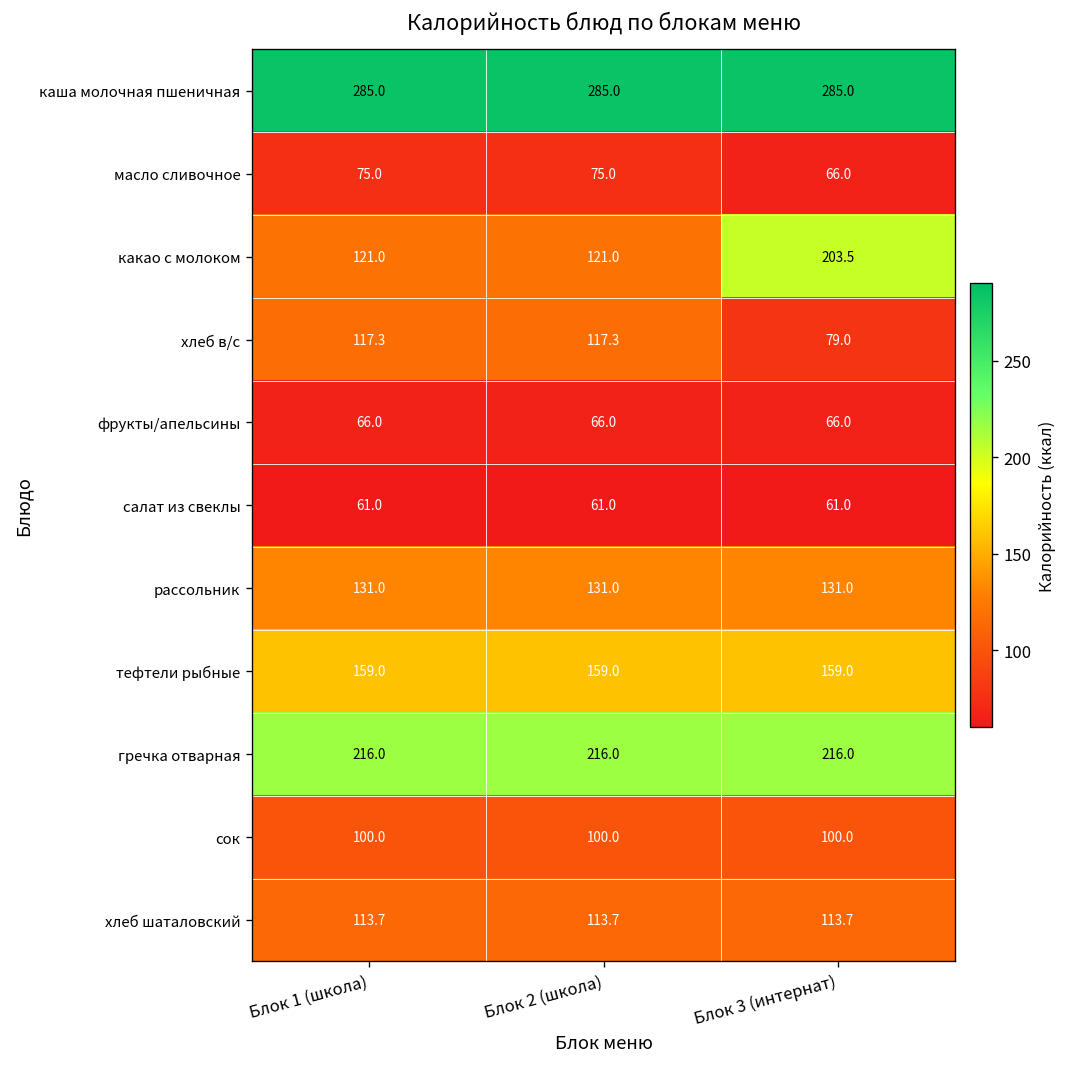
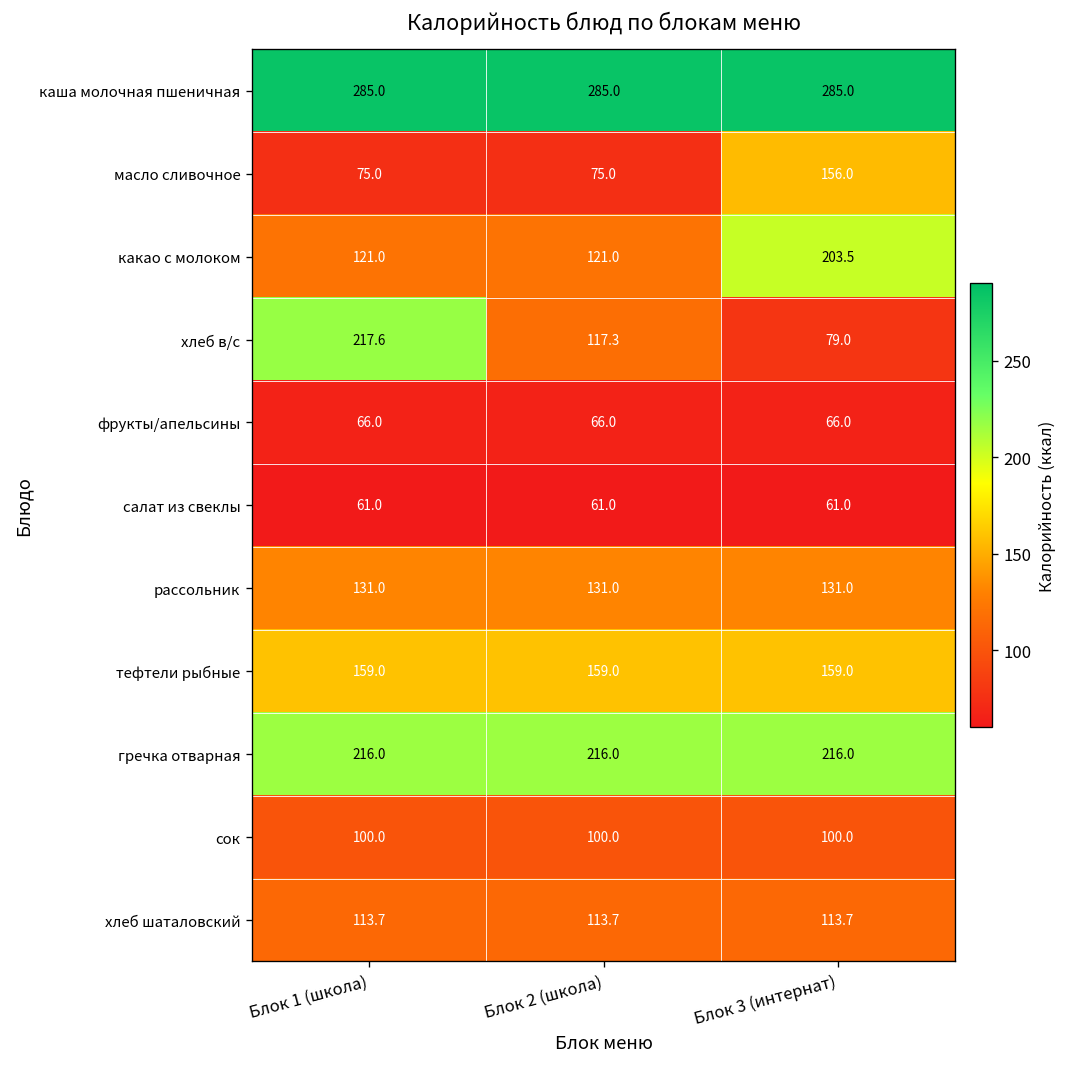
масло сливочное, Блок 3 (интернат): 66.0 -> 156.0
хлеб в/с, Блок 1 (школа): 117.3 -> 217.6
